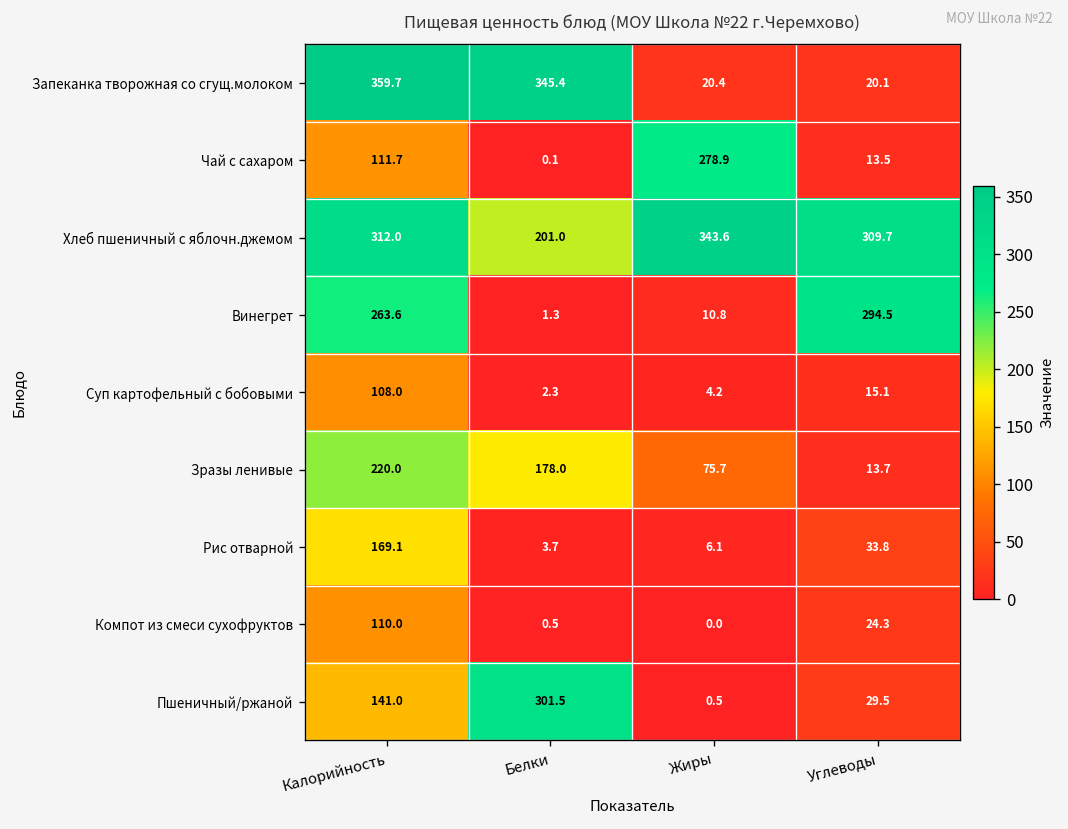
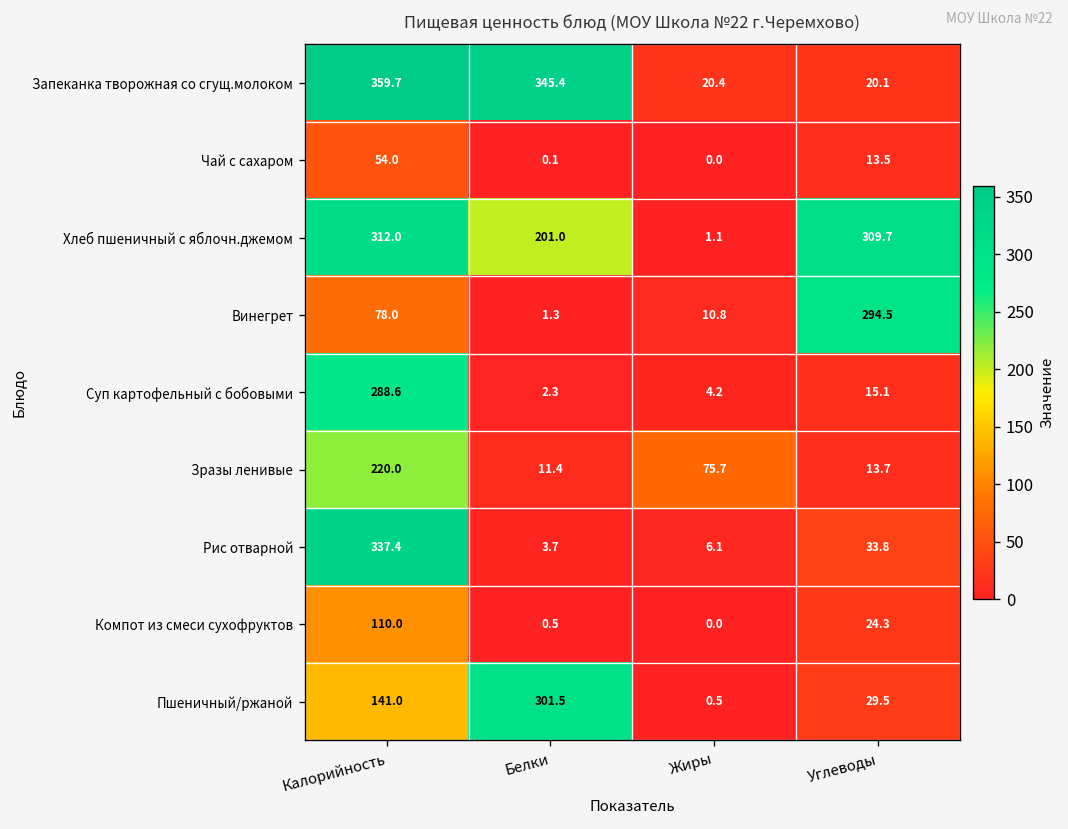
Чай с сахаром, Калорийность: 111.7 -> 54.0
Чай с сахаром, Жиры: 278.9 -> 0.0
Хлеб пшеничный с яблочн.джемом, Жиры: 343.6 -> 1.1
Винегрет, Калорийность: 263.6 -> 78.0
Суп картофельный с бобовыми, Калорийность: 108.0 -> 288.6
Зразы ленивые, Белки: 178.0 -> 11.4
Рис отварной, Калорийность: 169.1 -> 337.4
